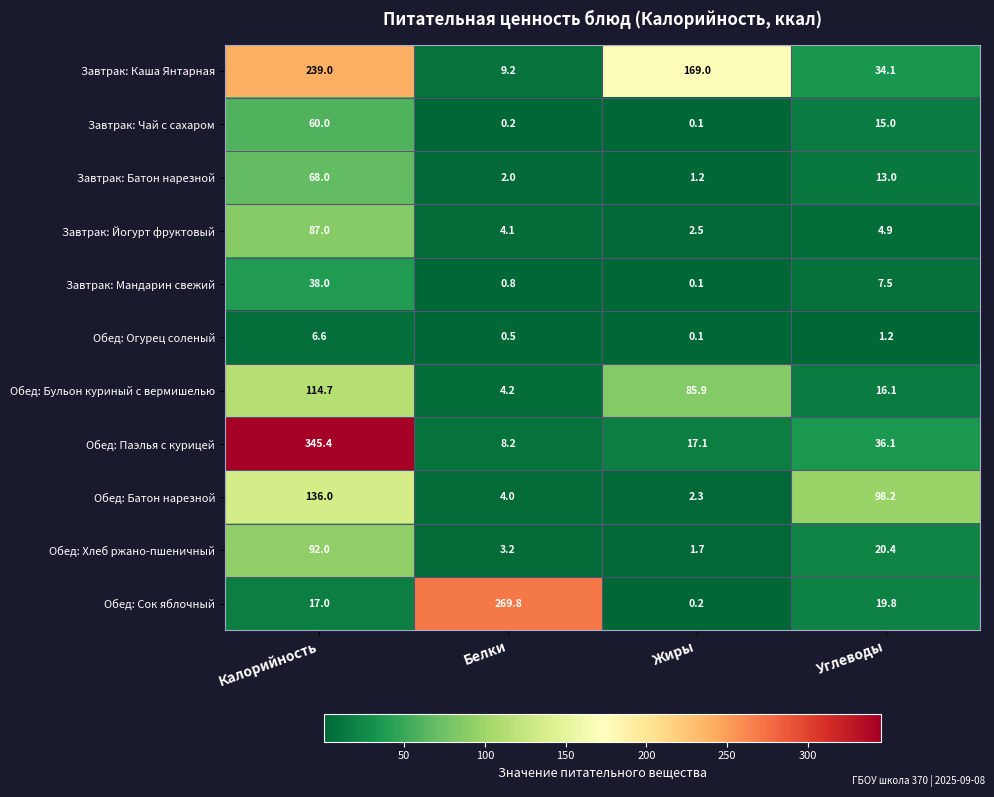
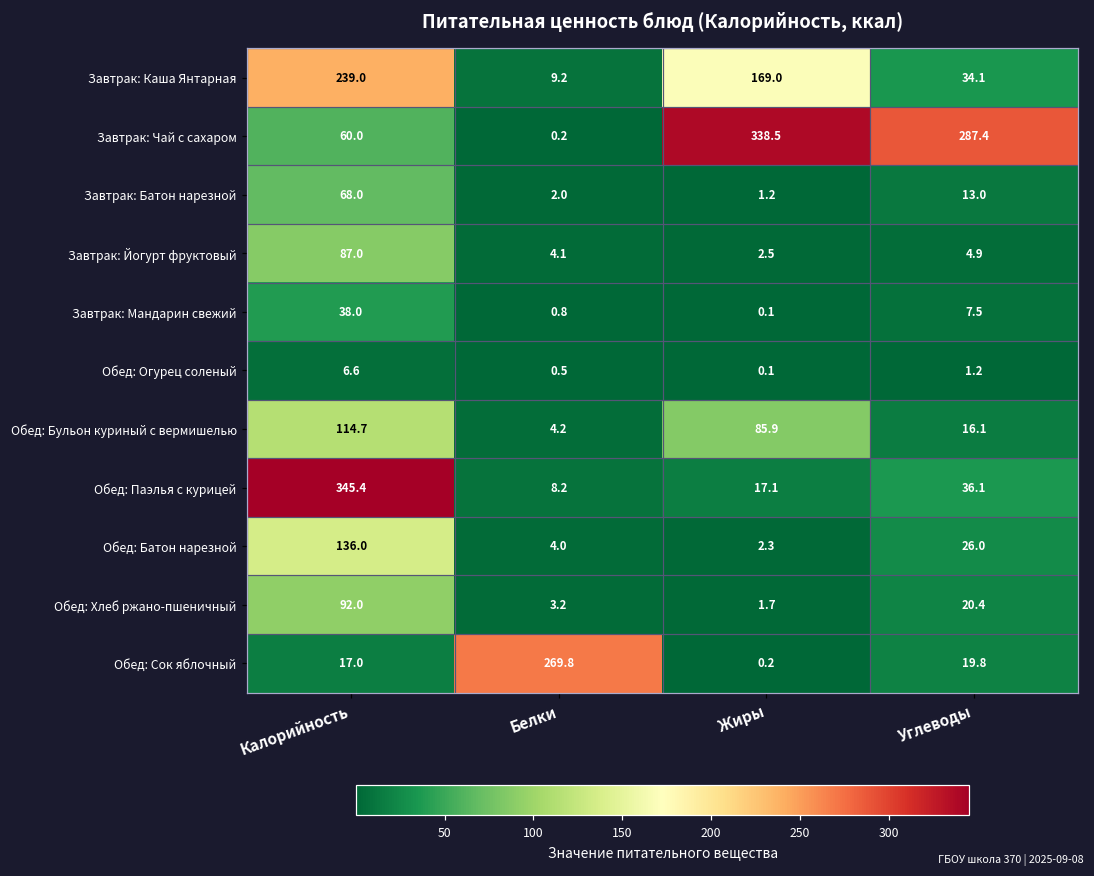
Завтрак: Чай с сахаром, Жиры: 0.1 -> 338.5
Завтрак: Чай с сахаром, Углеводы: 15.0 -> 287.4
Обед: Батон нарезной, Углеводы: 98.2 -> 26.0
